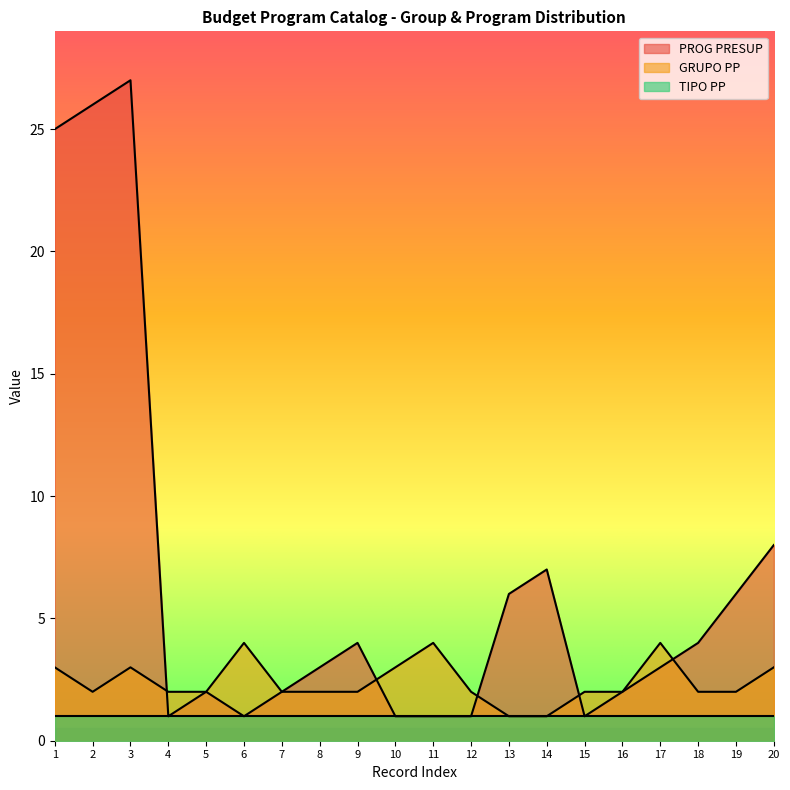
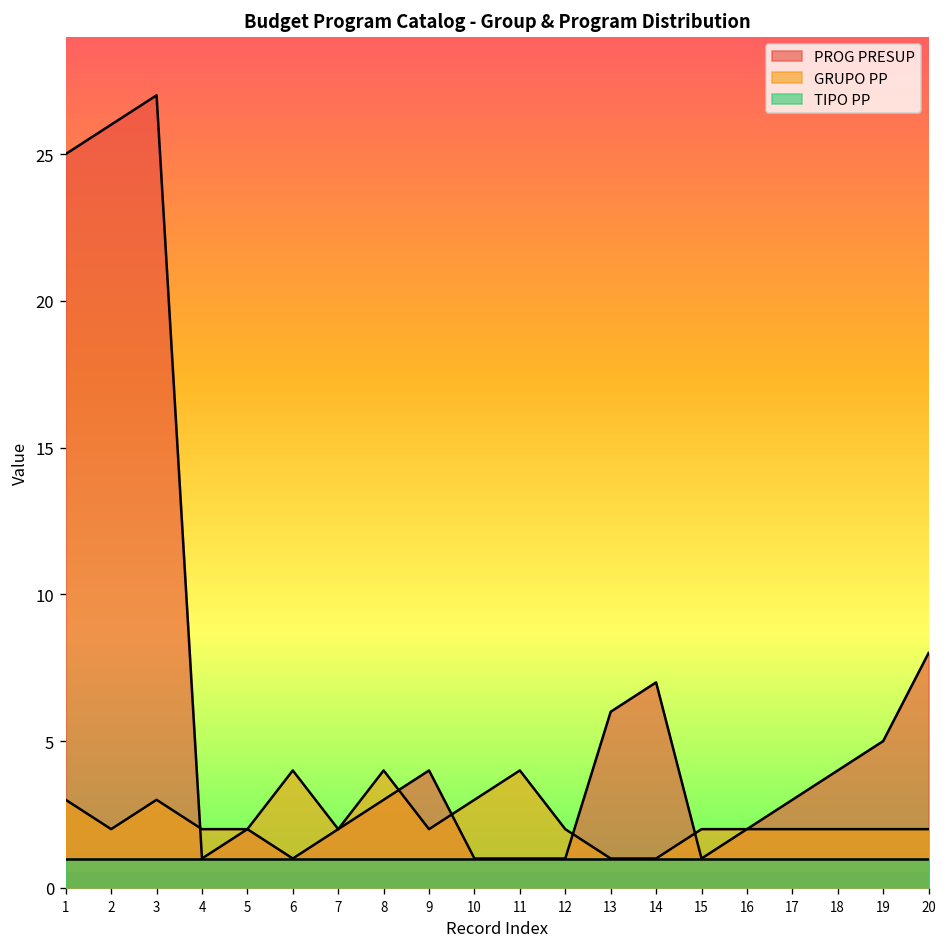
GRUPO PP, 8: 2 -> 4
GRUPO PP, 17: 4 -> 2
PROG PRESUP, 19: 6 -> 5
GRUPO PP, 20: 3 -> 2
